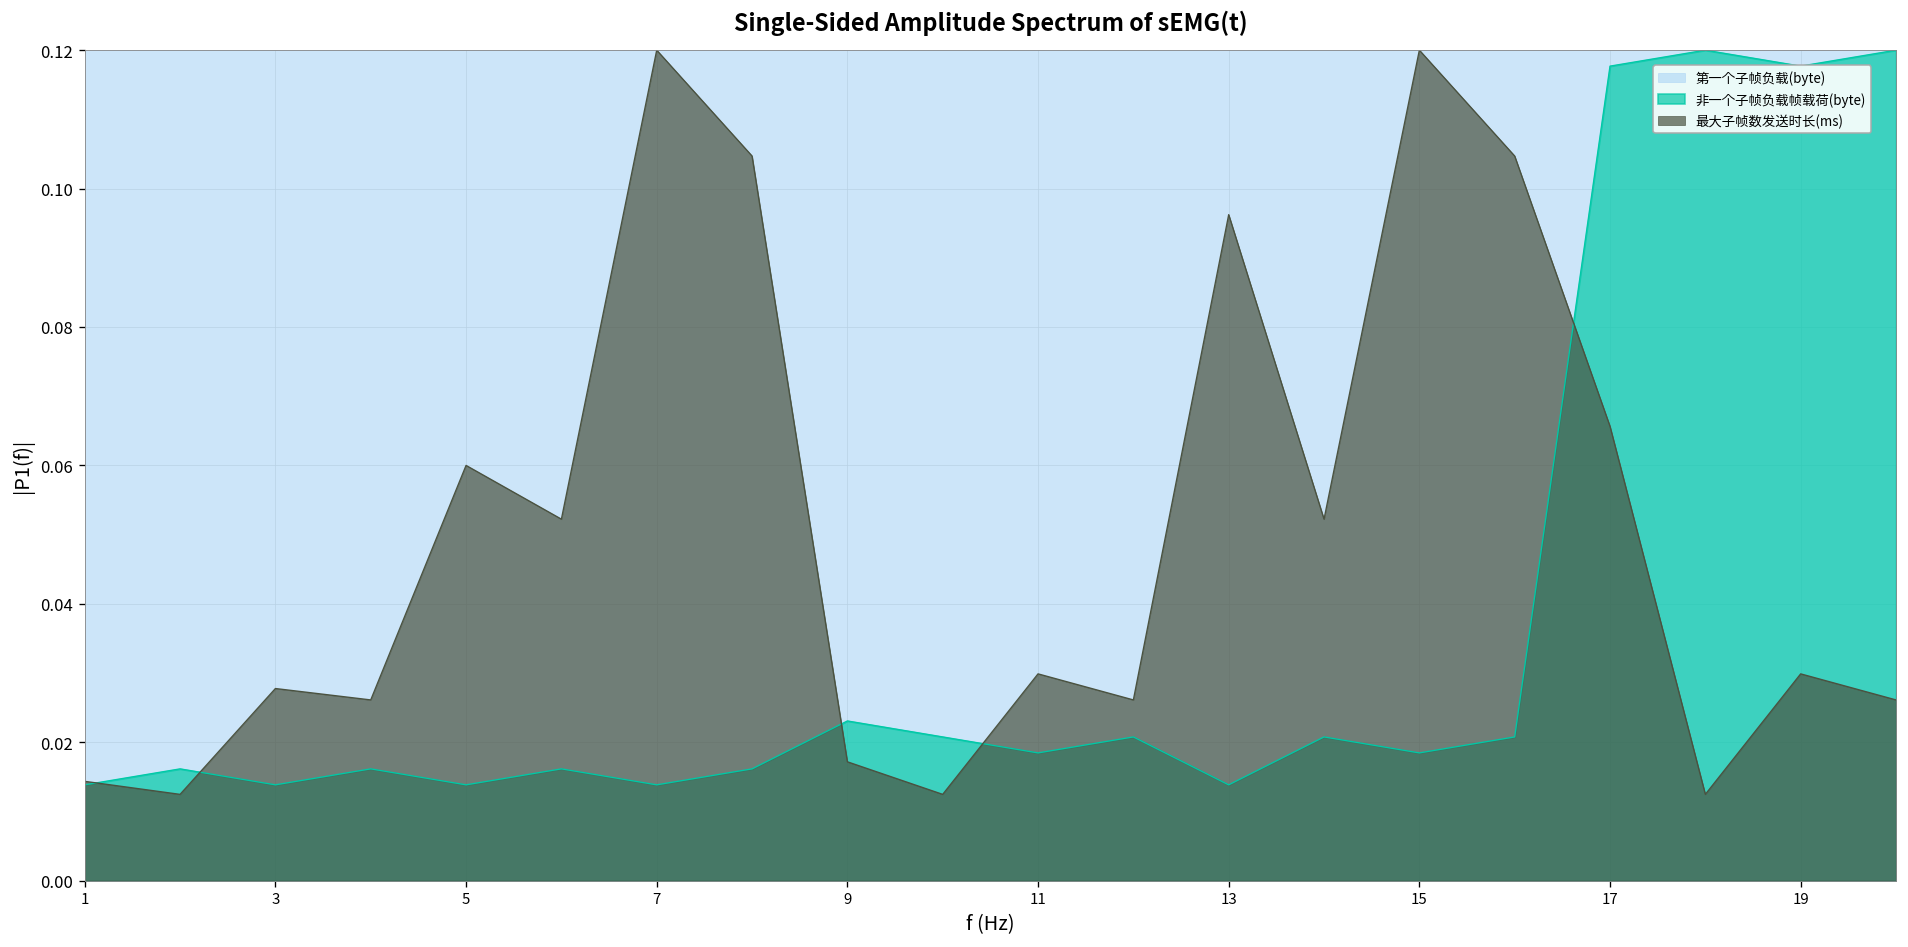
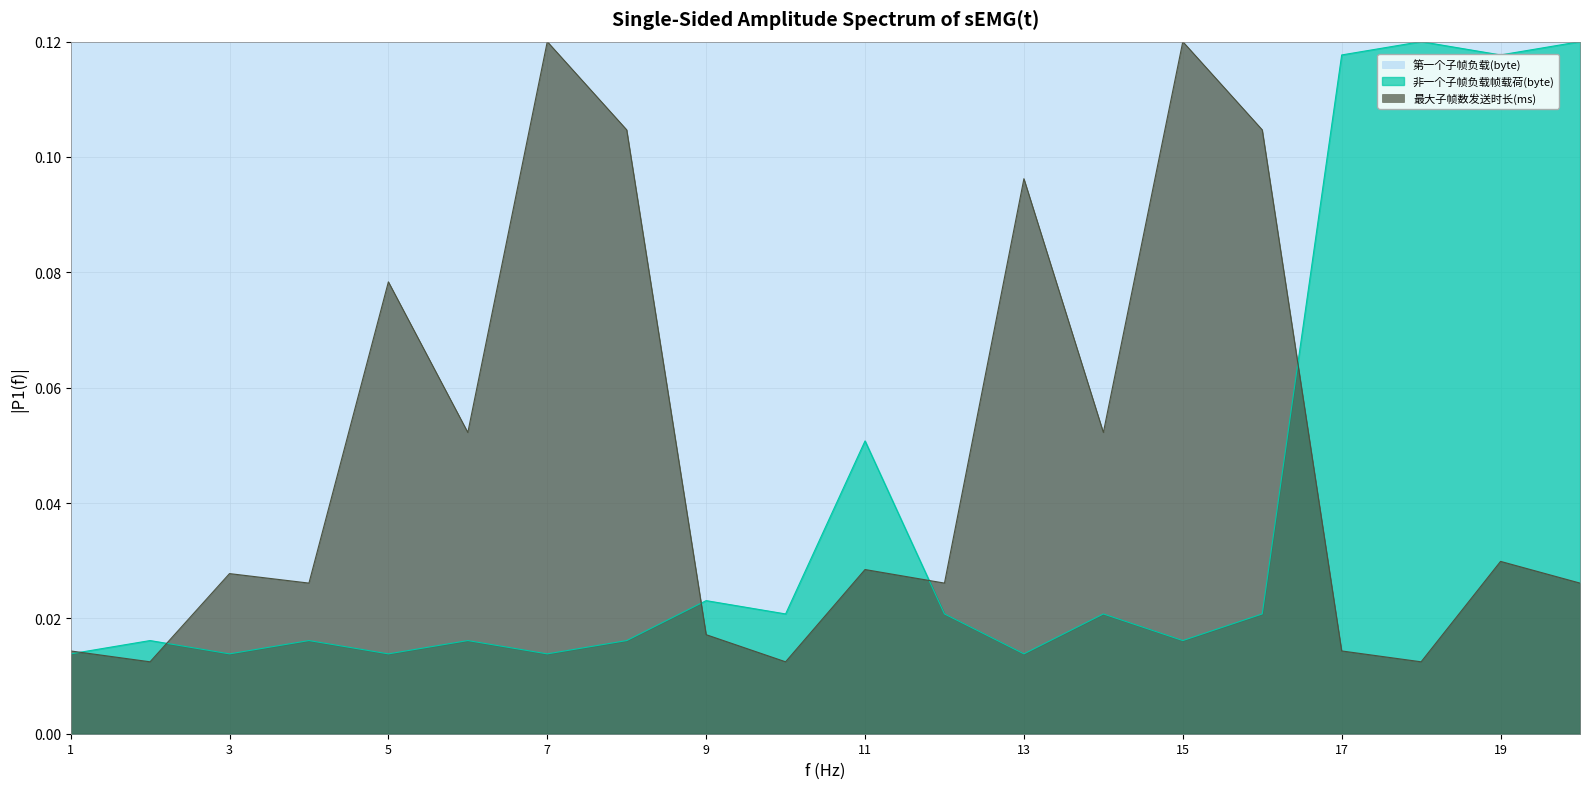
最大子帧数发送时长(ms), 5: 0.060 -> 0.078
非一个子帧负载帧载荷(byte), 11: 0.018 -> 0.051
最大子帧数发送时长(ms), 11: 0.030 -> 0.028
非一个子帧负载帧载荷(byte), 15: 0.018 -> 0.016
最大子帧数发送时长(ms), 17: 0.066 -> 0.014
